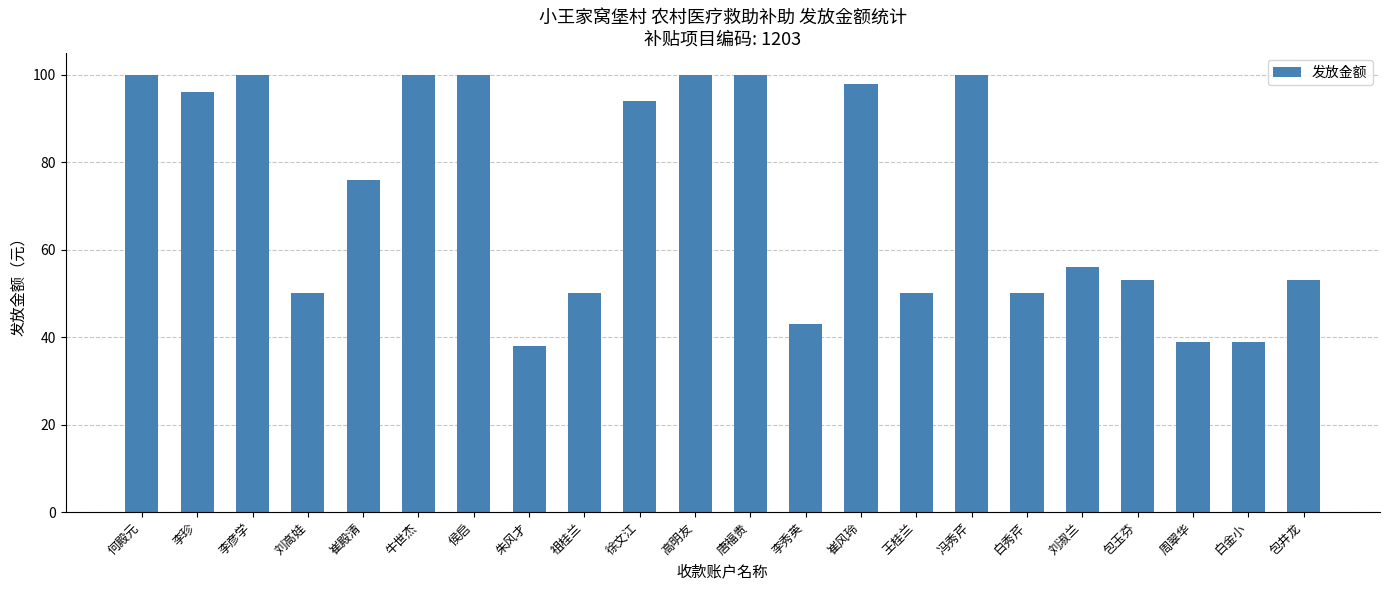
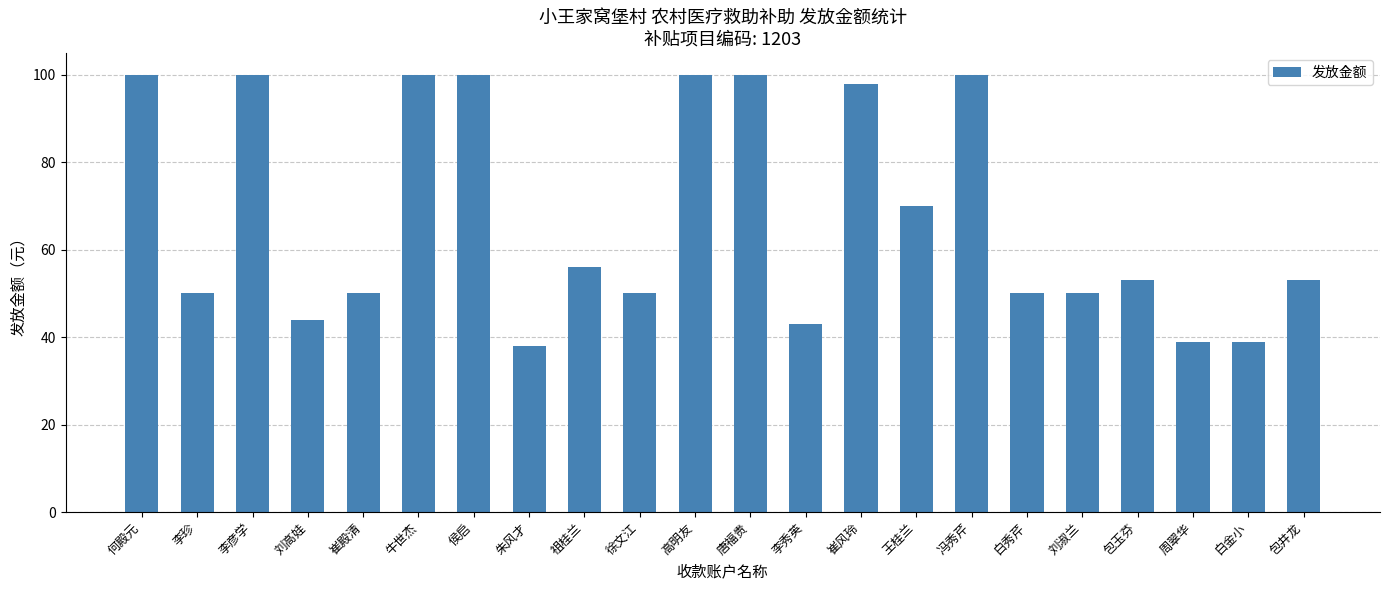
李珍: 96 -> 50
刘高娃: 50 -> 44
崔殿清: 76 -> 50
祖桂兰: 50 -> 56
徐文江: 94 -> 50
王桂兰: 50 -> 70
刘淑兰: 56 -> 50
